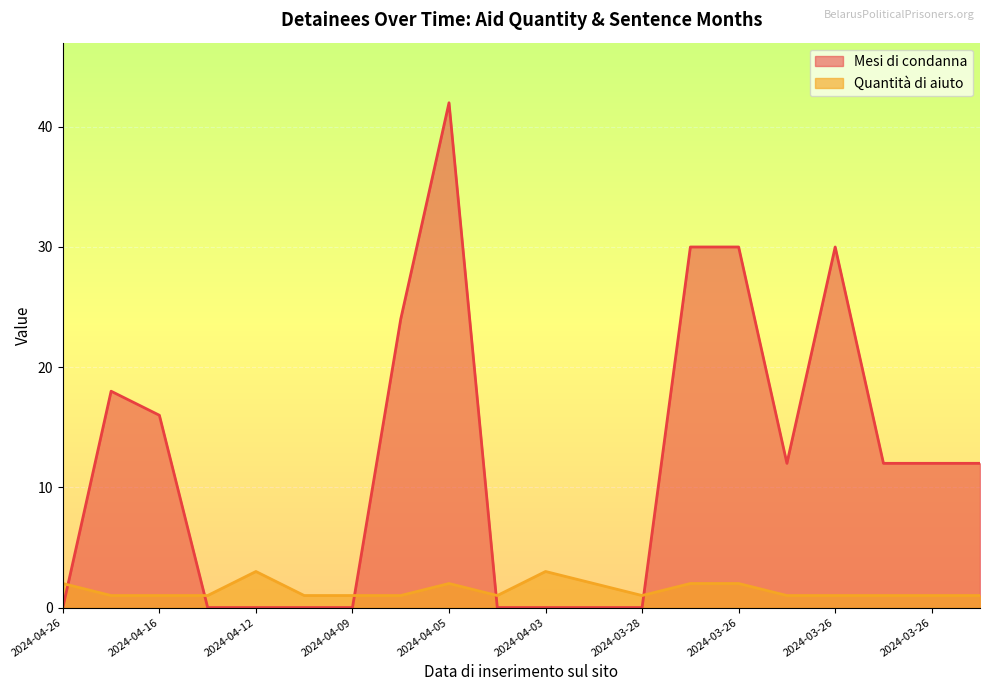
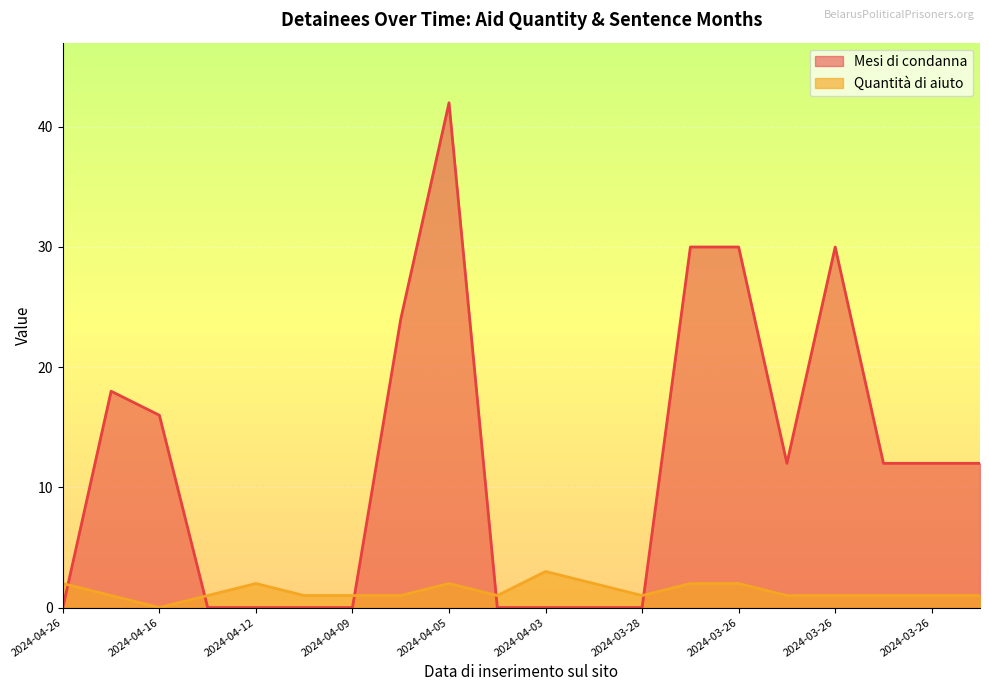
Quantità di aiuto, 2024-04-16: 1 -> 0
Quantità di aiuto, 2024-04-12: 3 -> 2
